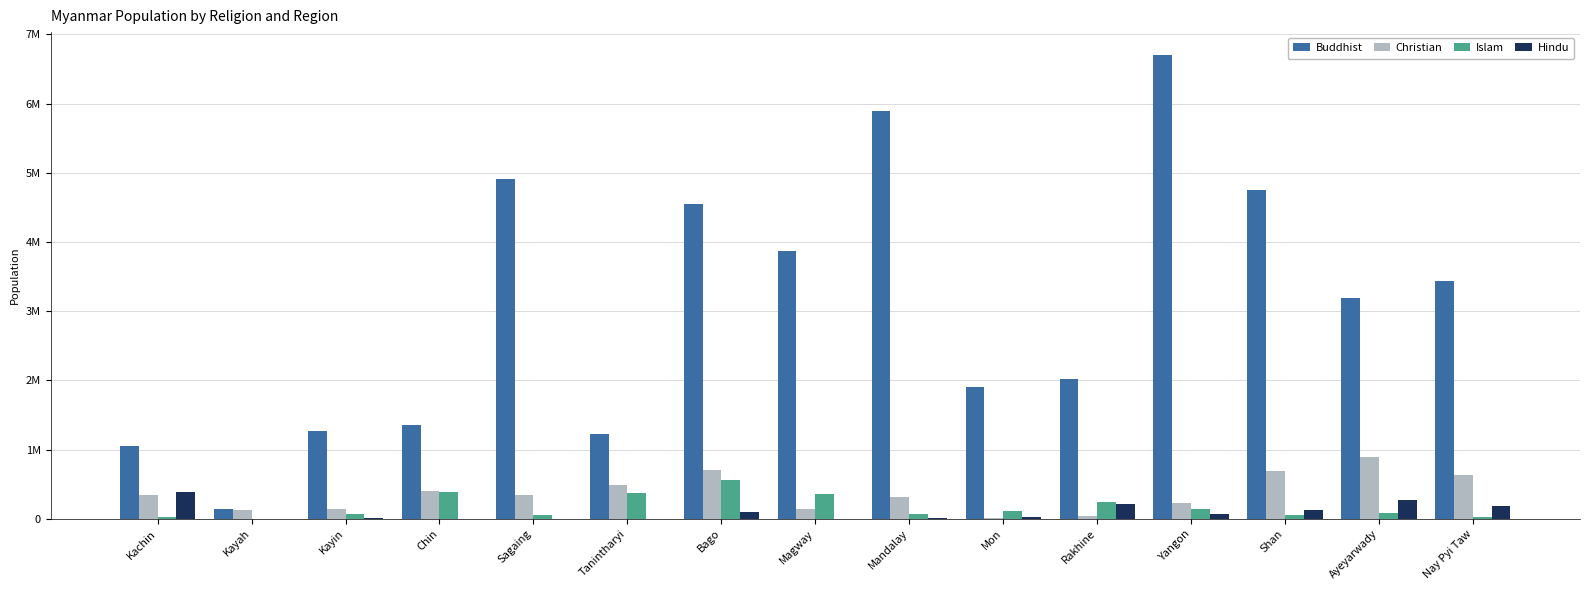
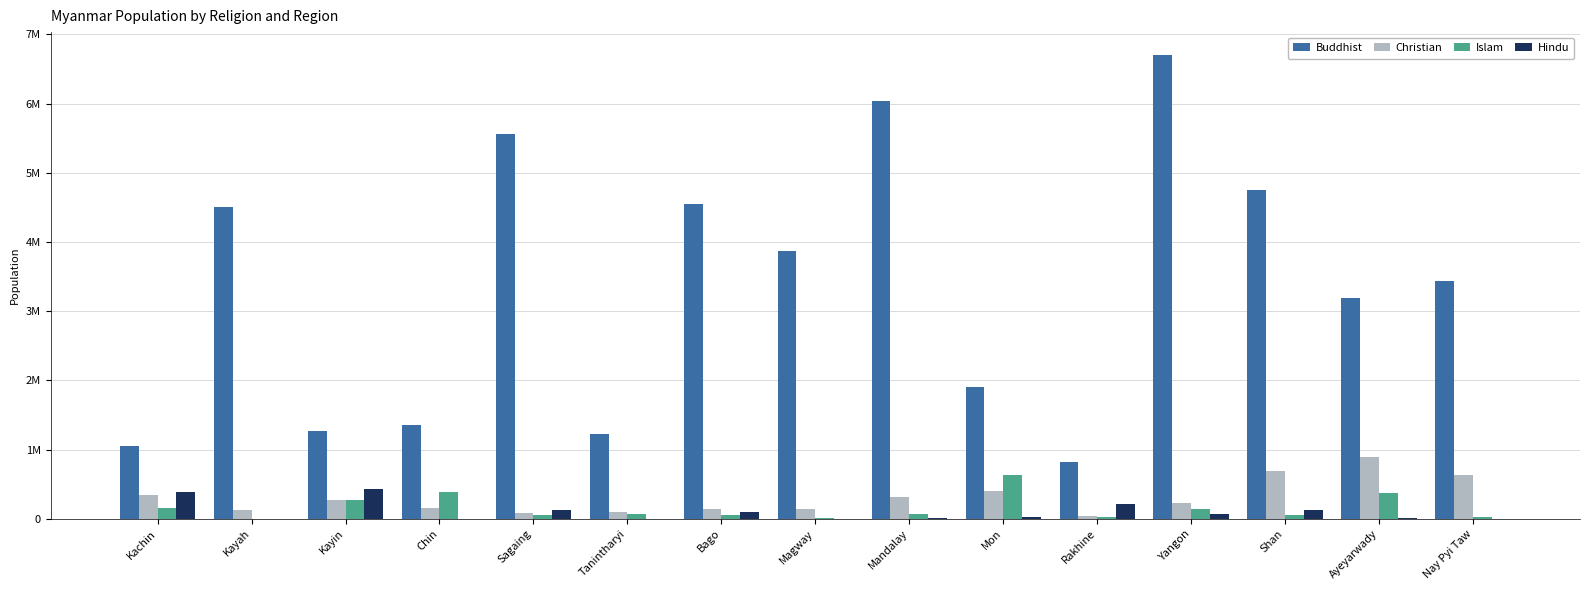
Islam, Kachin: 0 -> 200000
Buddhist, Kayah: 100000 -> 4500000
Christian, Kayin: 100000 -> 300000
Islam, Kayin: 100000 -> 300000
Hindu, Kayin: 0 -> 400000
Christian, Chin: 400000 -> 200000
Buddhist, Sagaing: 4900000 -> 5600000
Christian, Sagaing: 300000 -> 100000
Hindu, Sagaing: 0 -> 100000
Christian, Tanintharyi: 500000 -> 100000
Islam, Tanintharyi: 400000 -> 100000
Christian, Bago: 700000 -> 100000
Islam, Bago: 600000 -> 100000
Islam, Magway: 400000 -> 0
Buddhist, Mandalay: 5900000 -> 6000000
Christian, Mon: 0 -> 400000
Islam, Mon: 100000 -> 600000
Buddhist, Rakhine: 2000000 -> 800000
Islam, Rakhine: 200000 -> 0
Islam, Ayeyarwady: 100000 -> 400000
Hindu, Ayeyarwady: 300000 -> 0
Hindu, Nay Pyi Taw: 200000 -> 0
